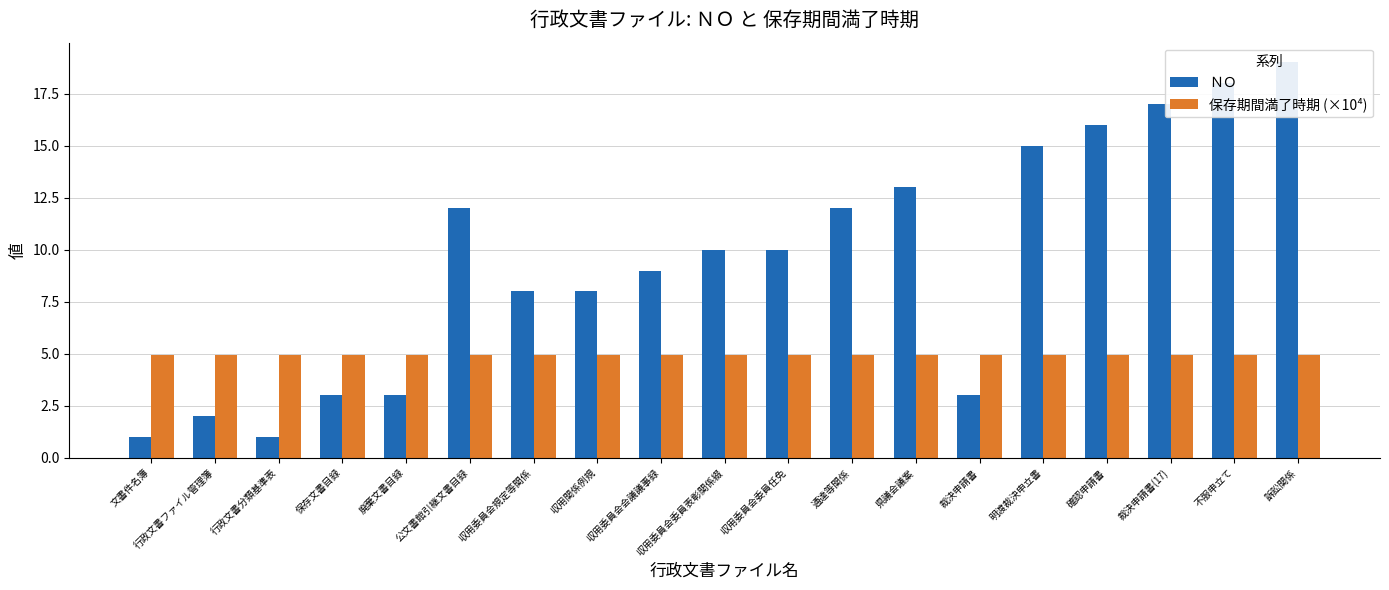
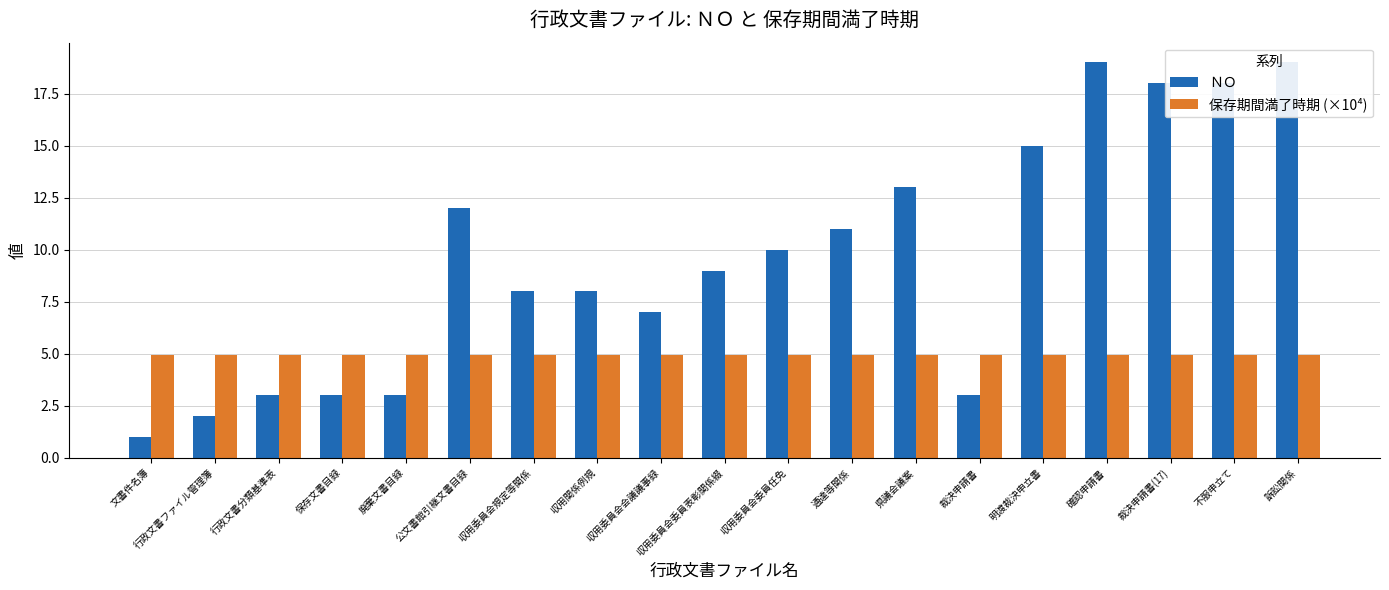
ＮＯ, 行政文書分類基準表: 1 -> 3
ＮＯ, 収用委員会会議議事録: 9 -> 7
ＮＯ, 収用委員会委員表彰関係綴: 10 -> 9
ＮＯ, 通達等関係: 12 -> 11
ＮＯ, 確認申請書: 16 -> 19
ＮＯ, 裁決申請書(17): 17 -> 18
